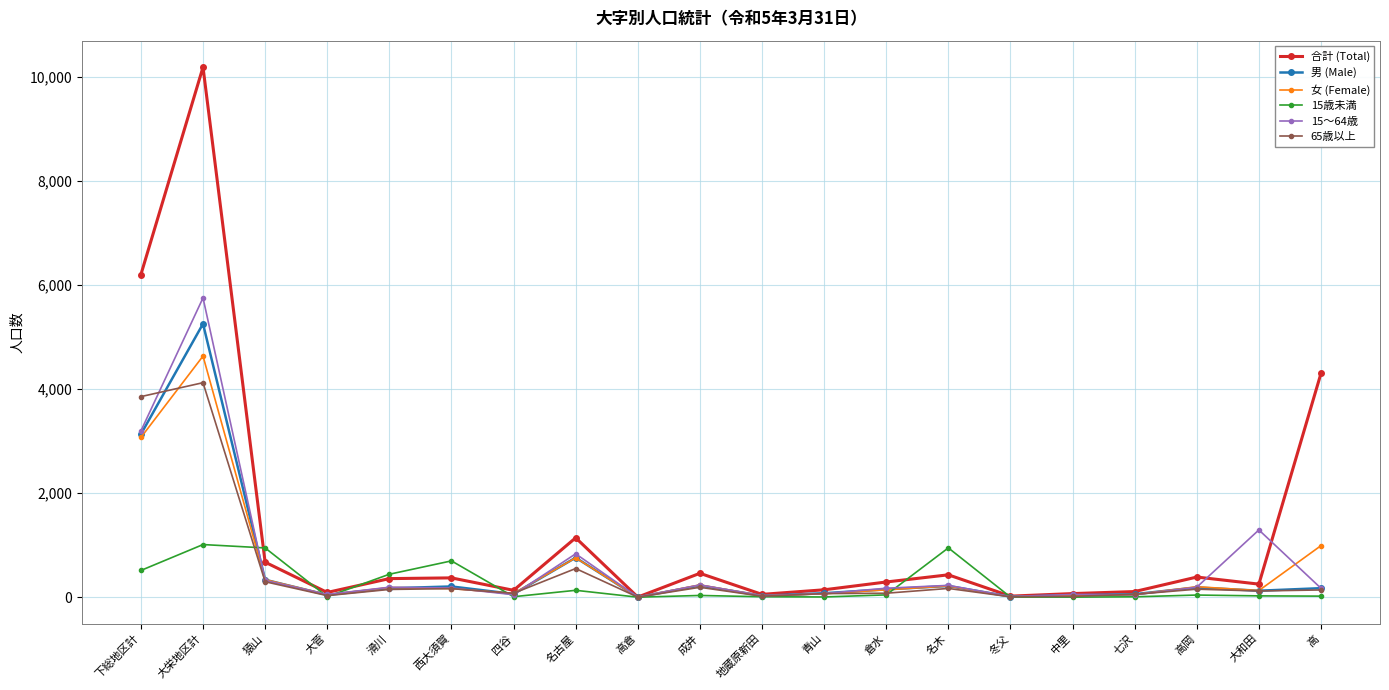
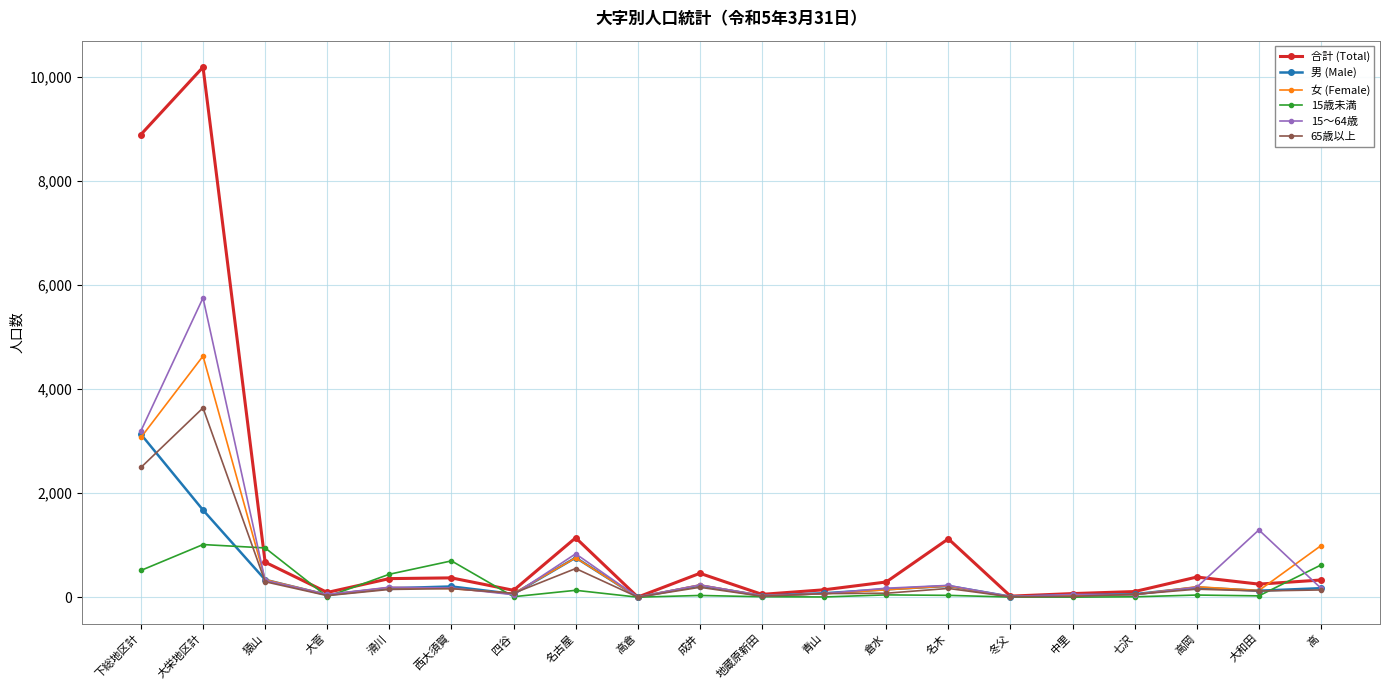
合計 (Total), 下総地区計: 6,200 -> 8,900
65歳以上, 下総地区計: 3,900 -> 2,500
男 (Male), 大栄地区計: 5,300 -> 1,700
65歳以上, 大栄地区計: 4,100 -> 3,600
合計 (Total), 名木: 400 -> 1,100
15歳未満, 名木: 900 -> 0
合計 (Total), 高: 4,300 -> 300
15歳未満, 高: 0 -> 600
